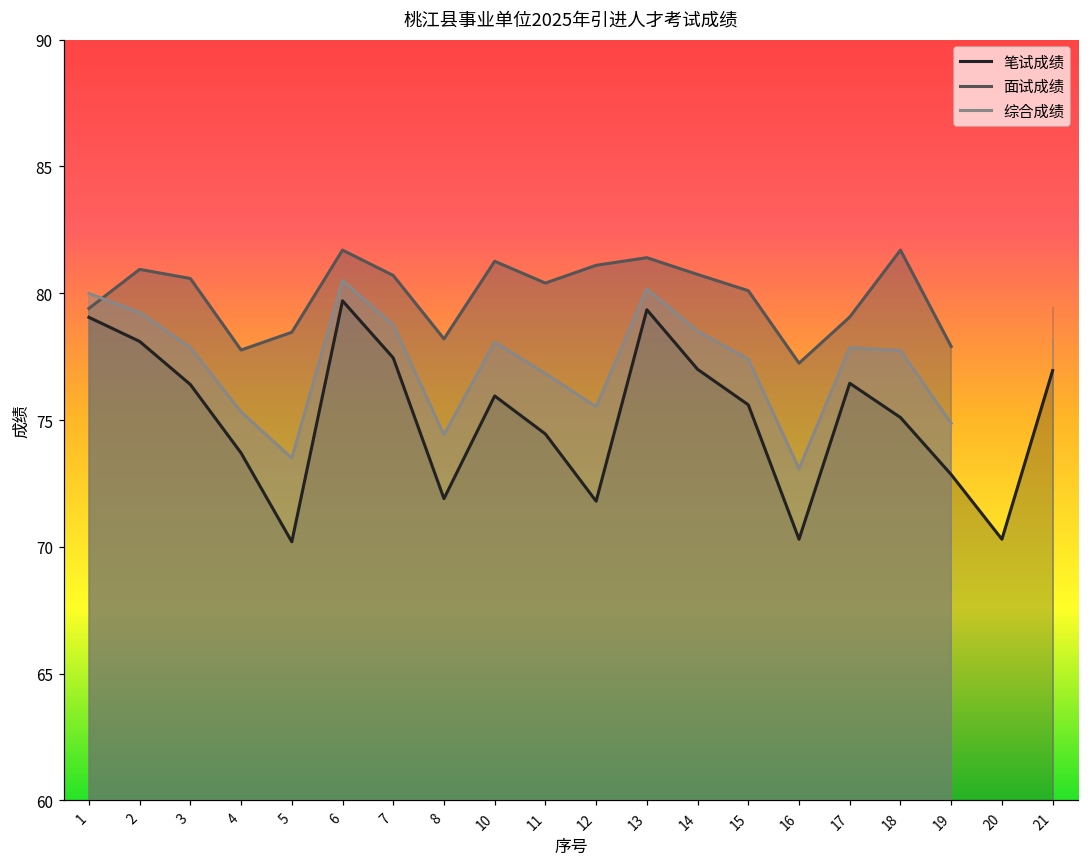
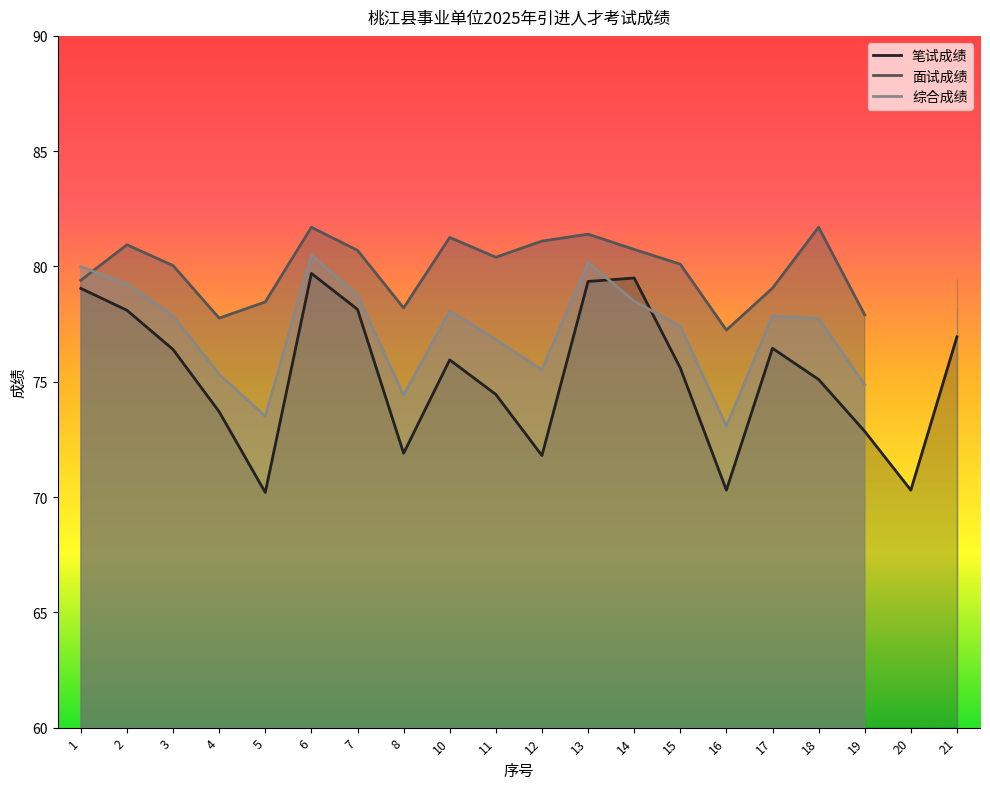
面试成绩, 3: 80.6 -> 80.0
笔试成绩, 7: 77.5 -> 78.1
笔试成绩, 14: 77.0 -> 79.5
